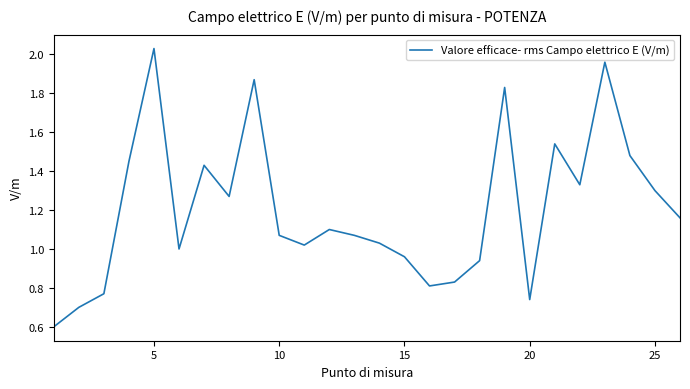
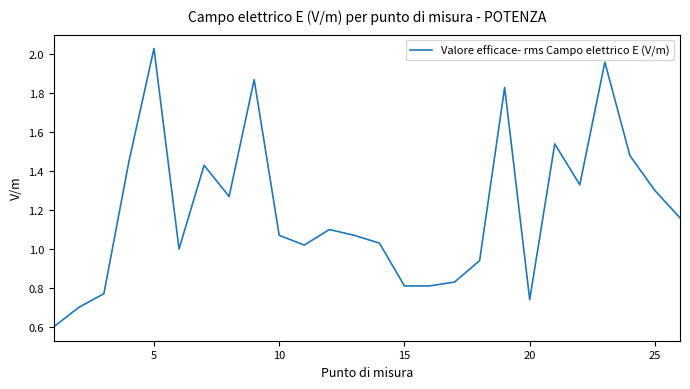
15: 0.96 -> 0.81
